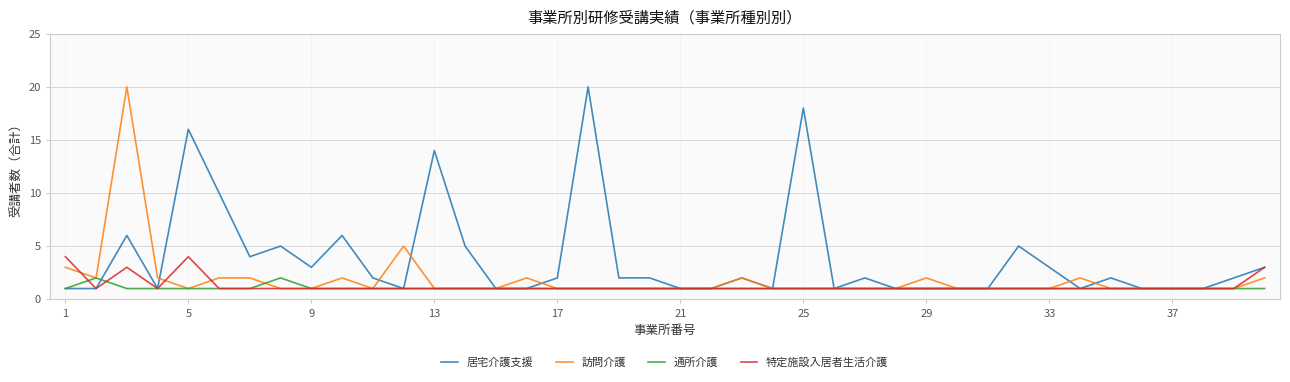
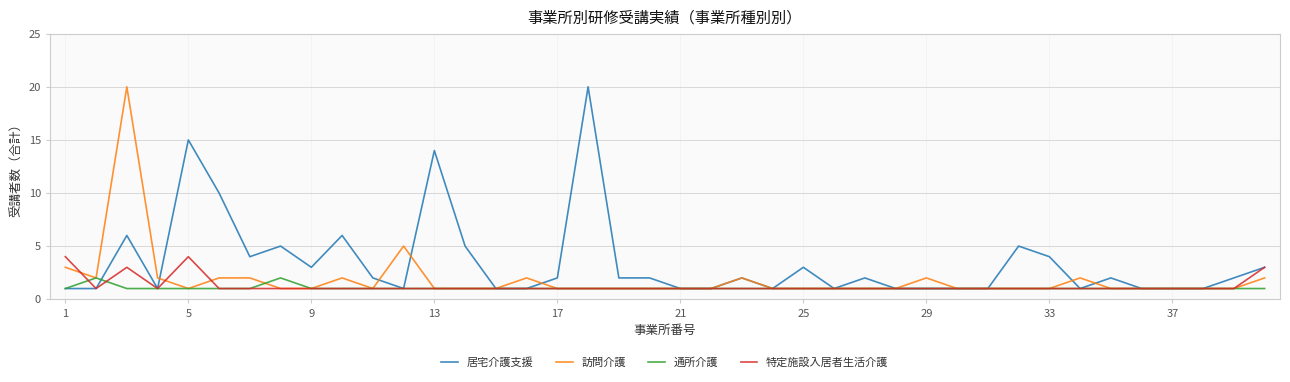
居宅介護支援, 5: 16 -> 15
居宅介護支援, 25: 18 -> 3
居宅介護支援, 33: 3 -> 4
